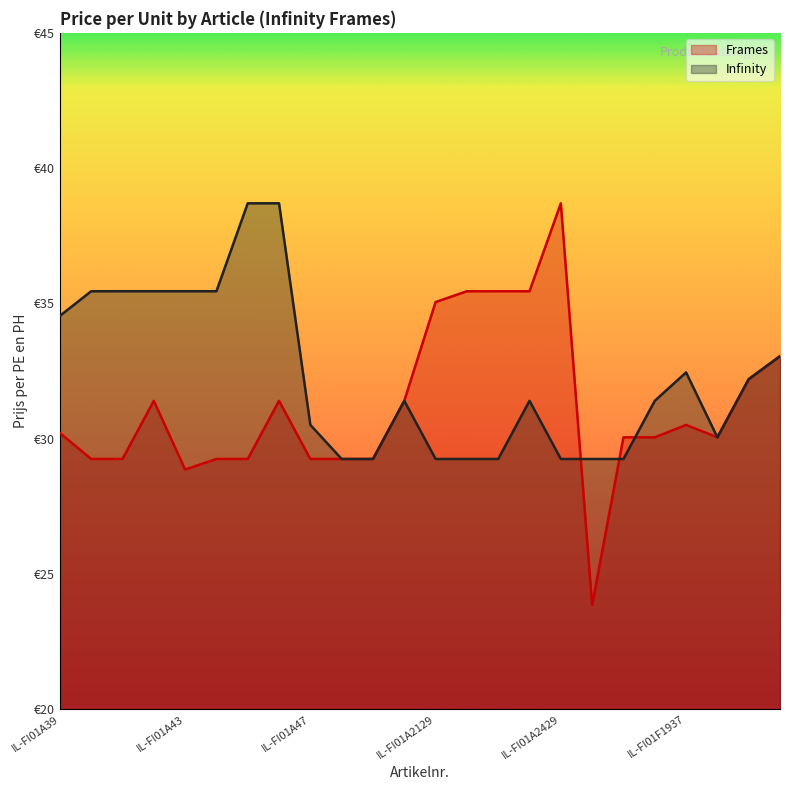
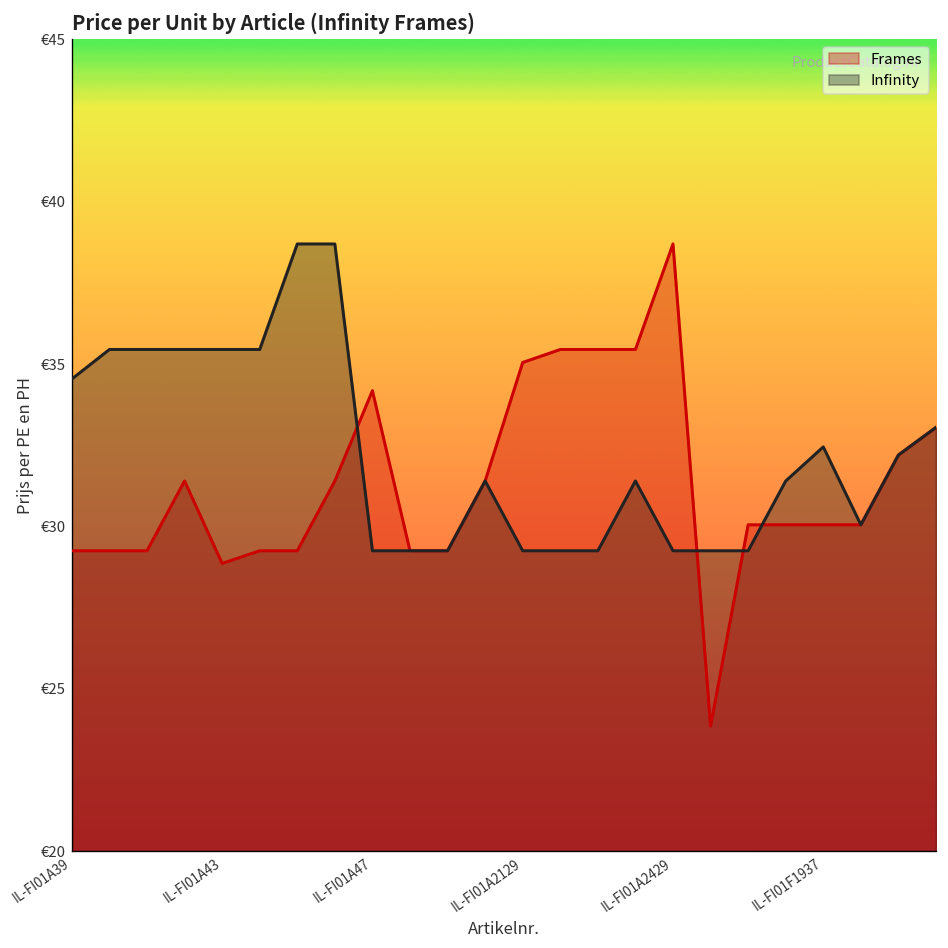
Frames, IL-FI01A39: €30.2 -> €29.3
Frames, IL-FI01A47: €29.3 -> €34.2
Infinity, IL-FI01A47: €30.5 -> €29.3
Frames, IL-FI01F1937: €30.5 -> €30.1
